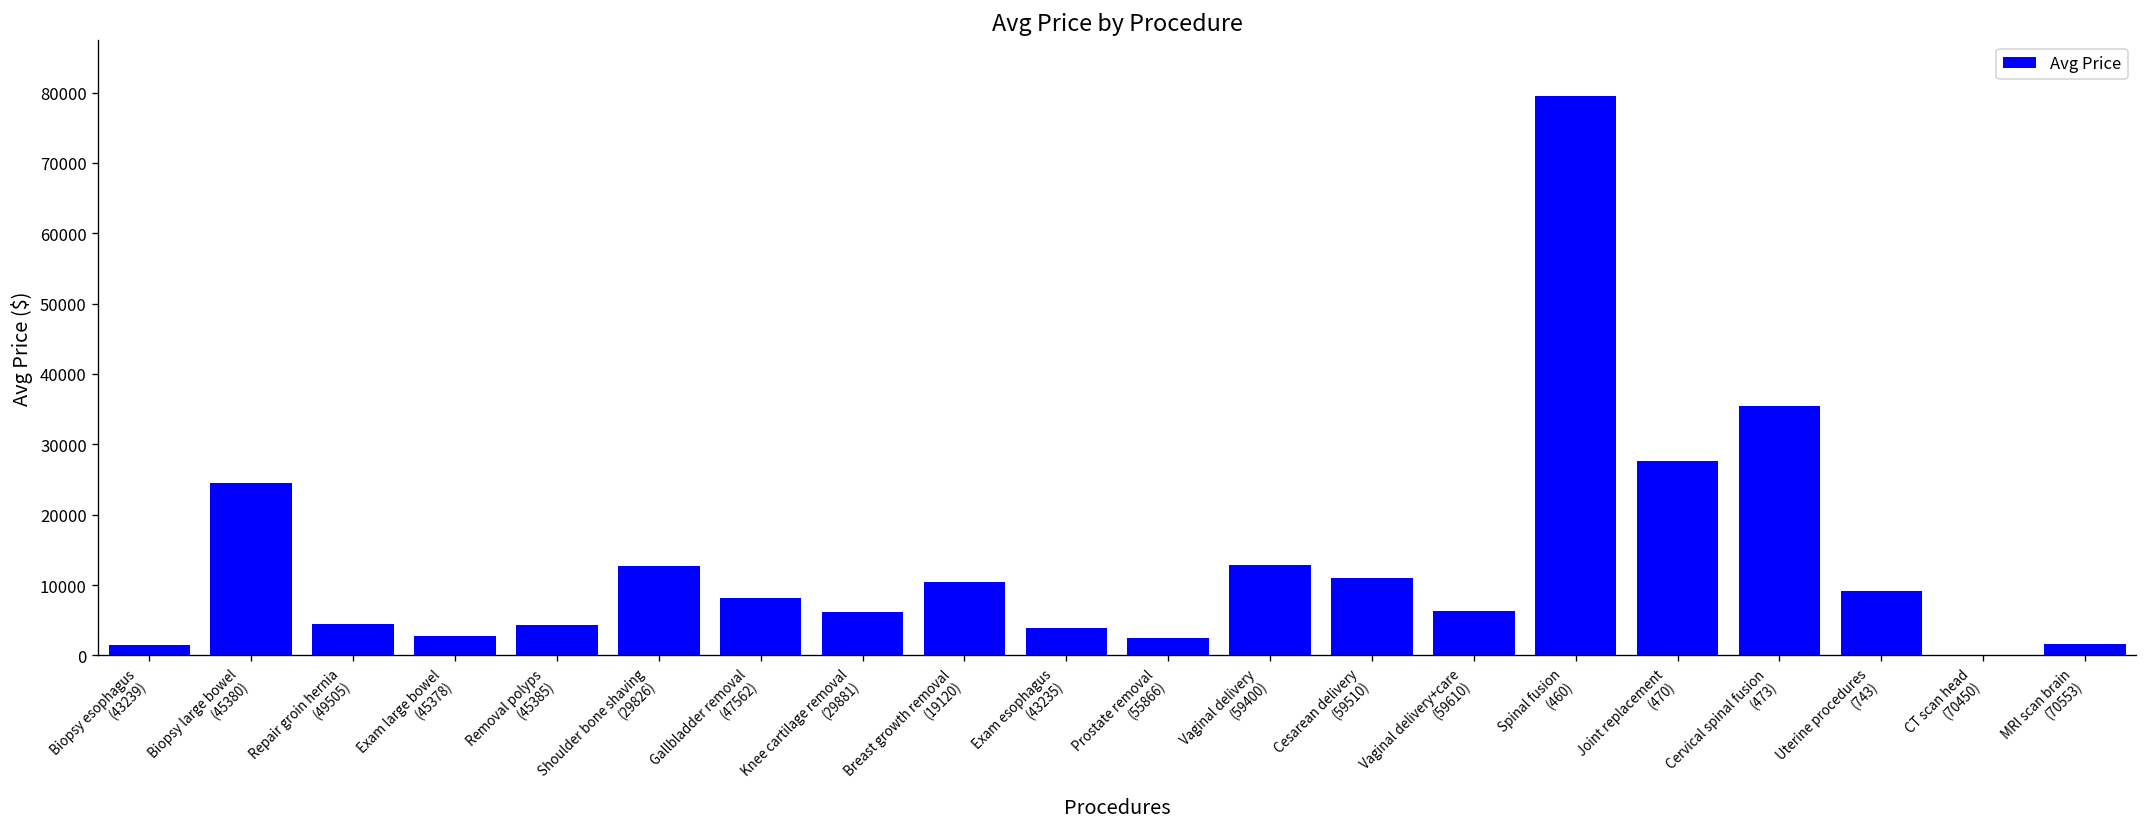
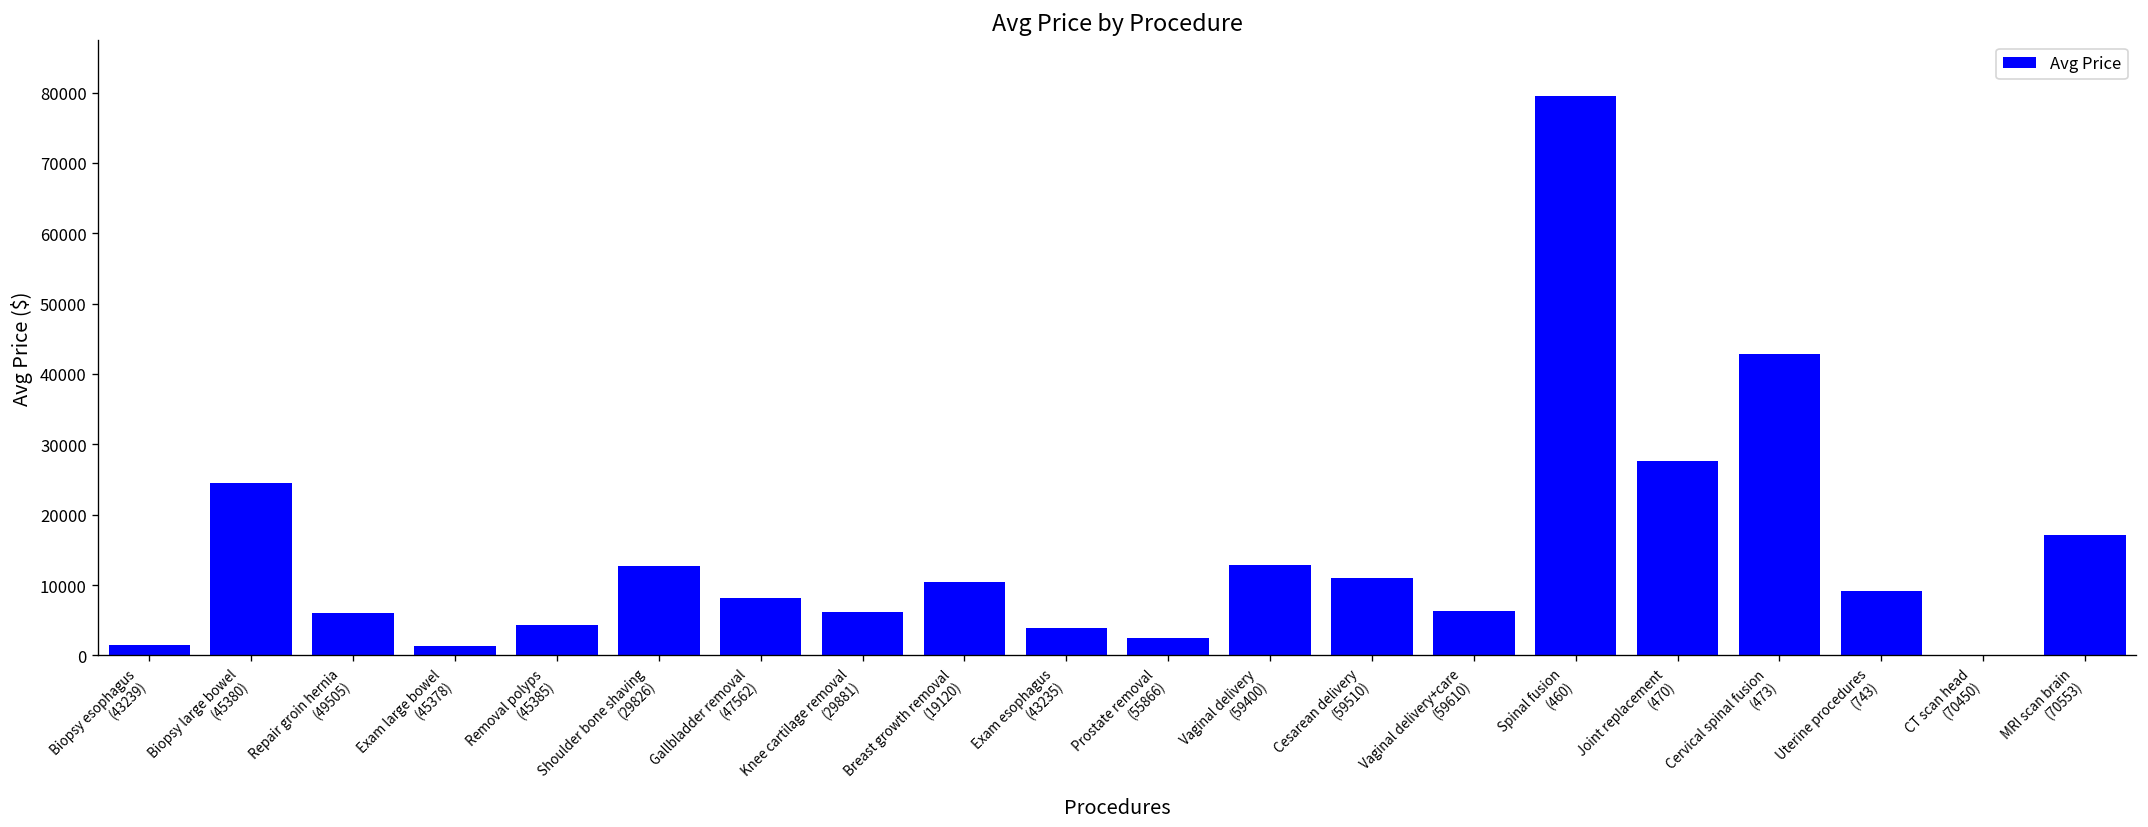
Repair groin hernia (49505): 5000 -> 6000
Exam large bowel (45378): 3000 -> 1000
Cervical spinal fusion (473): 35000 -> 43000
MRI scan brain (70553): 2000 -> 17000
